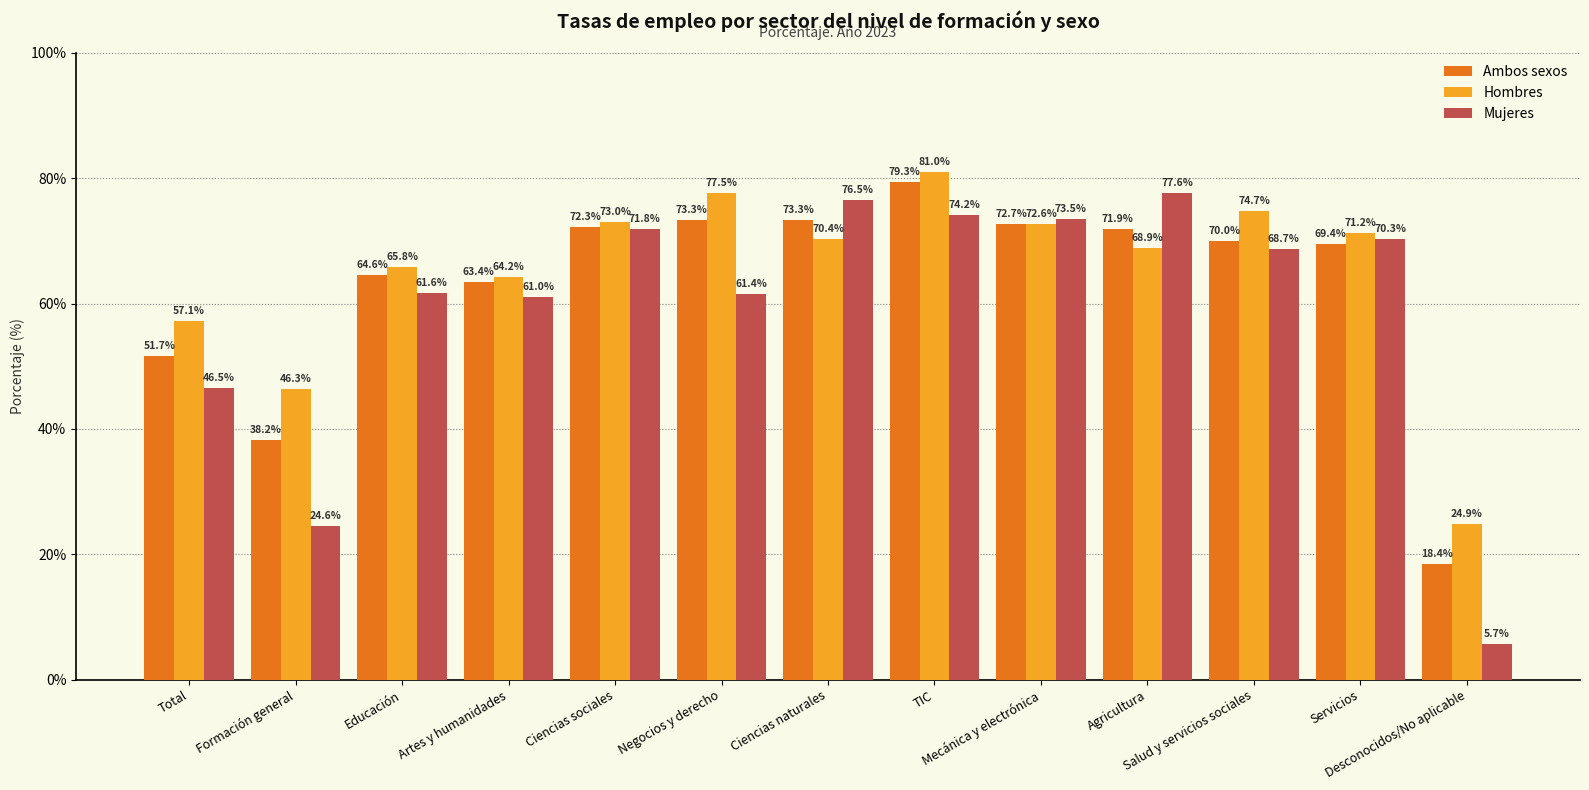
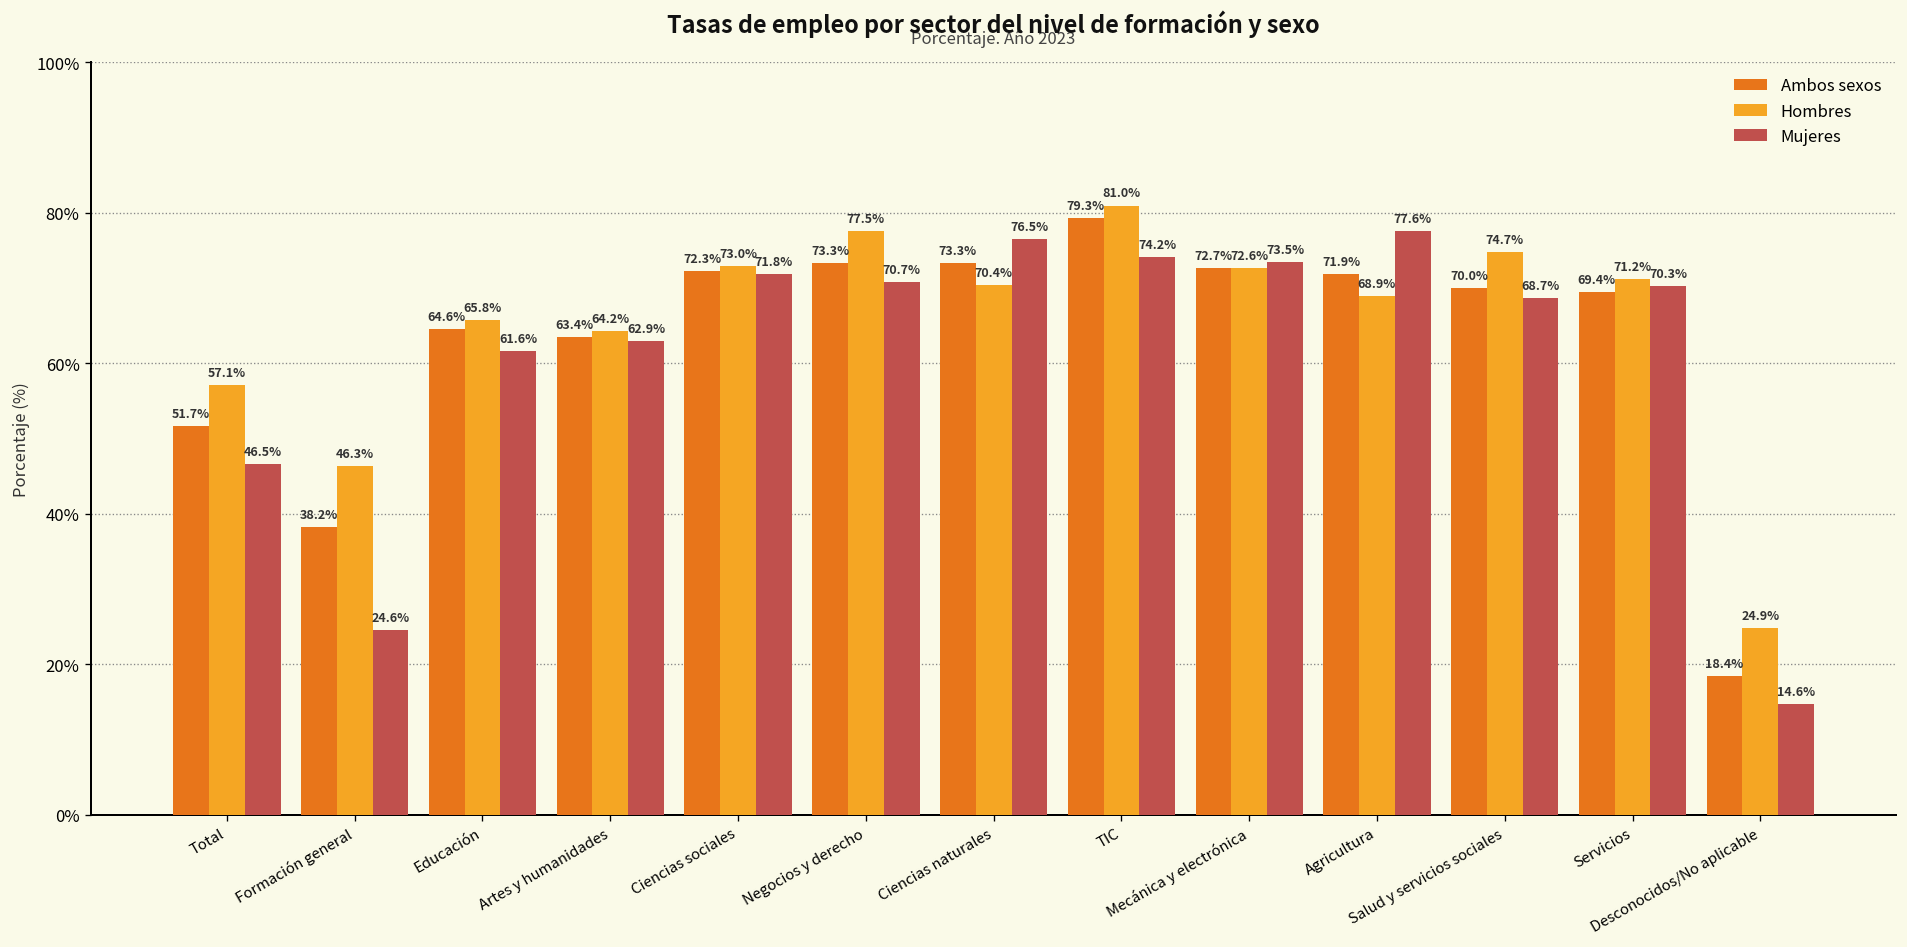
Mujeres, Artes y humanidades: 61.0% -> 62.9%
Mujeres, Negocios y derecho: 61.4% -> 70.7%
Mujeres, Desconocidos/No aplicable: 5.7% -> 14.6%
